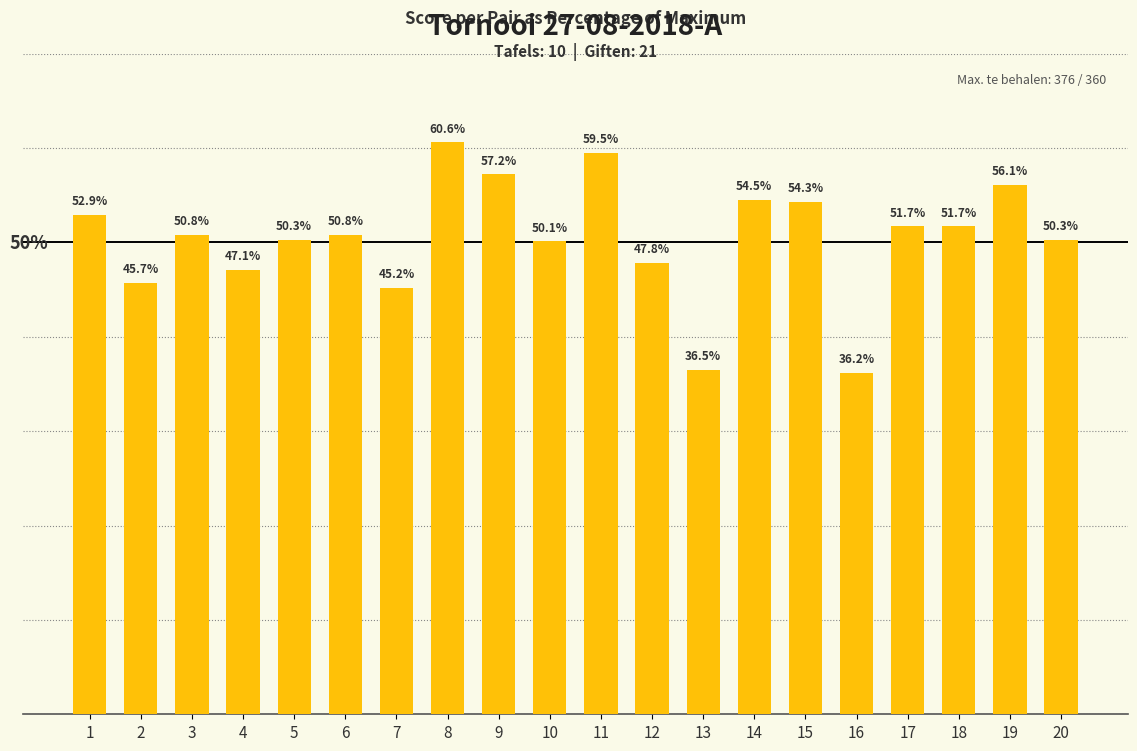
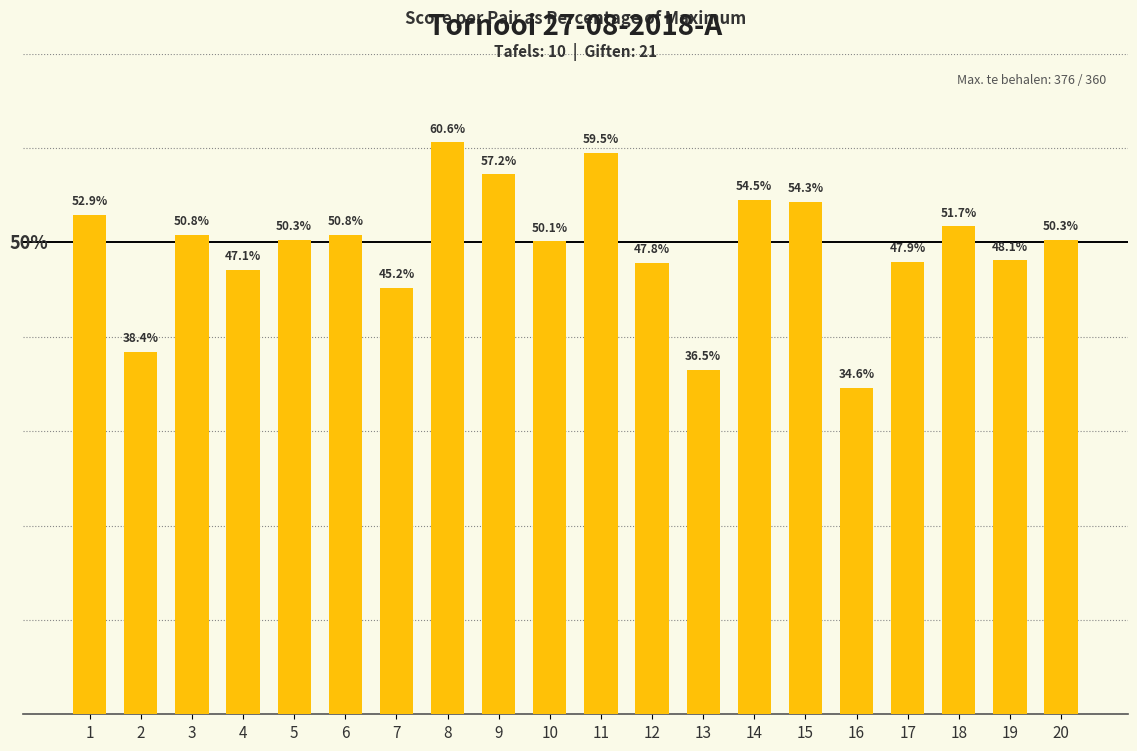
2: 45.7% -> 38.4%
16: 36.2% -> 34.6%
17: 51.7% -> 47.9%
19: 56.1% -> 48.1%
